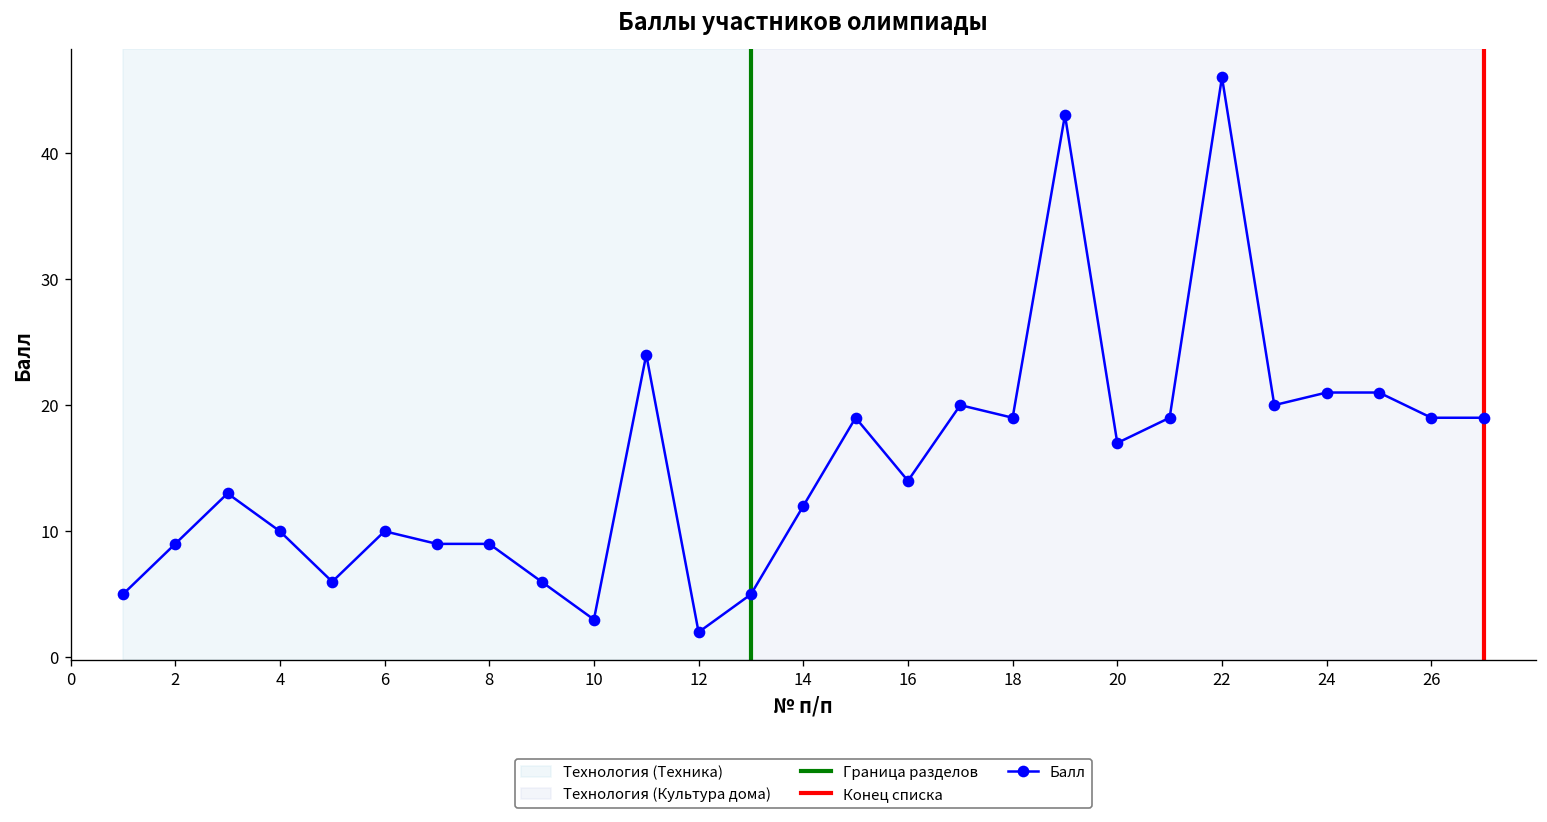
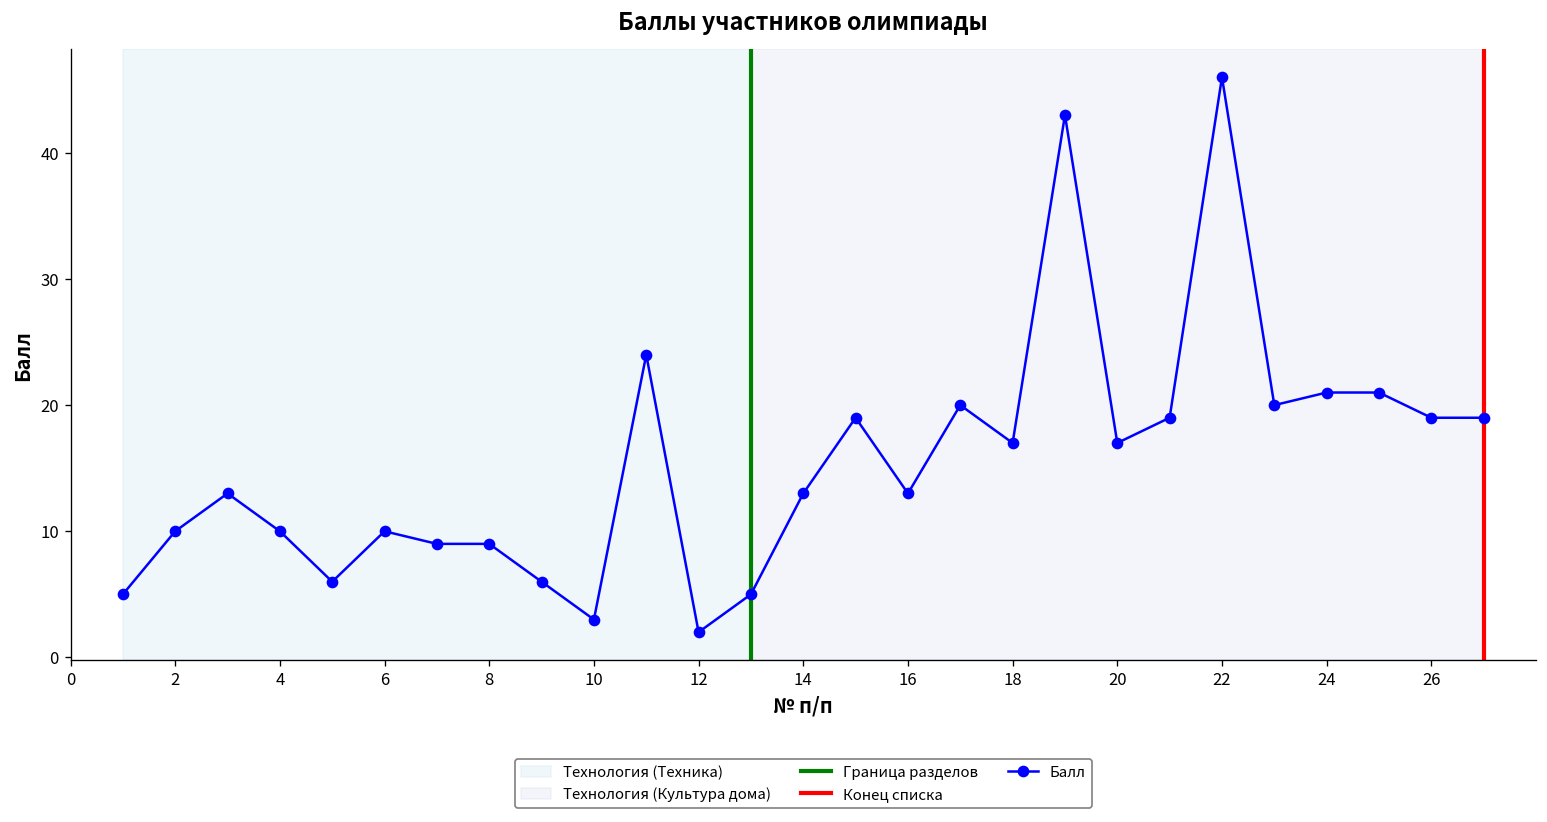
2: 9 -> 10
14: 12 -> 13
16: 14 -> 13
18: 19 -> 17
